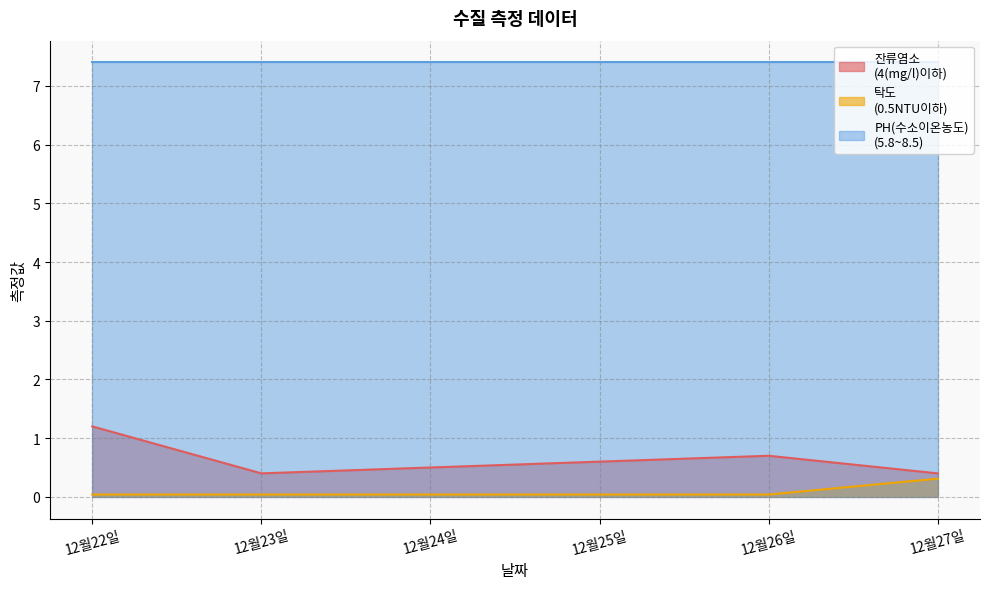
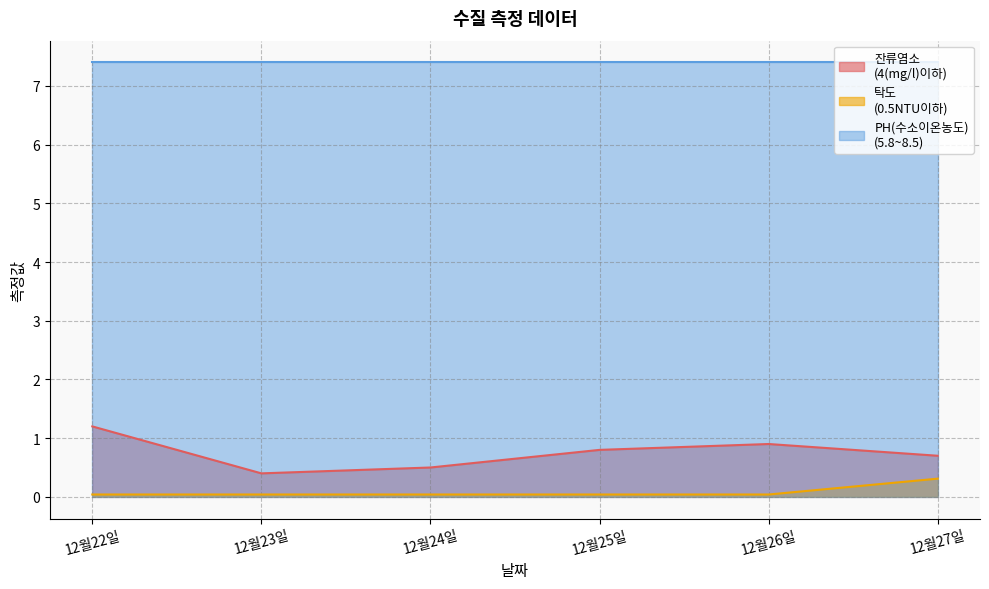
잔류염소 (4(mg/l)이하), 12월25일: 0.6 -> 0.8
잔류염소 (4(mg/l)이하), 12월26일: 0.7 -> 0.9
잔류염소 (4(mg/l)이하), 12월27일: 0.4 -> 0.7
